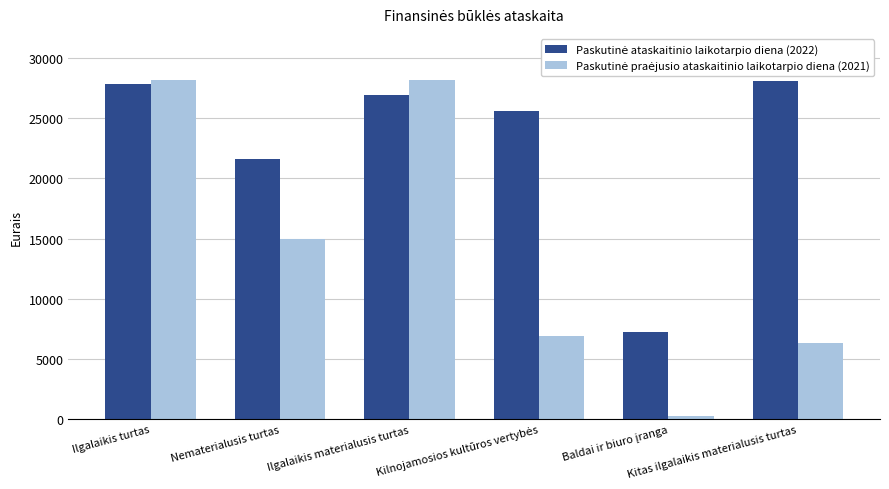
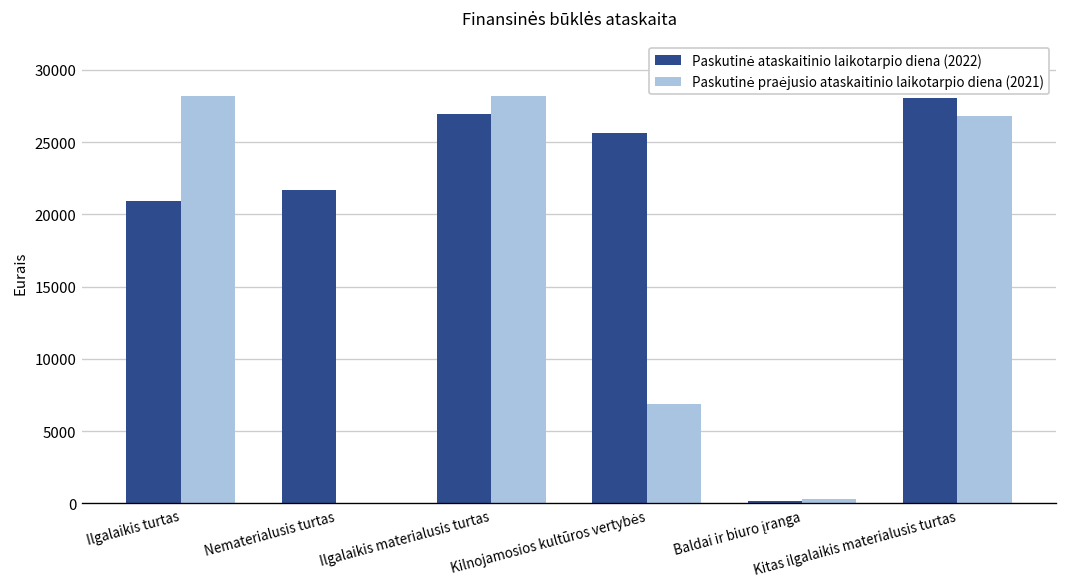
Paskutinė ataskaitinio laikotarpio diena (2022), Ilgalaikis turtas: 27800 -> 21000
Paskutinė praėjusio ataskaitinio laikotarpio diena (2021), Nematerialusis turtas: 14900 -> 0
Paskutinė ataskaitinio laikotarpio diena (2022), Baldai ir biuro įranga: 7300 -> 200
Paskutinė praėjusio ataskaitinio laikotarpio diena (2021), Kitas ilgalaikis materialusis turtas: 6300 -> 26800
